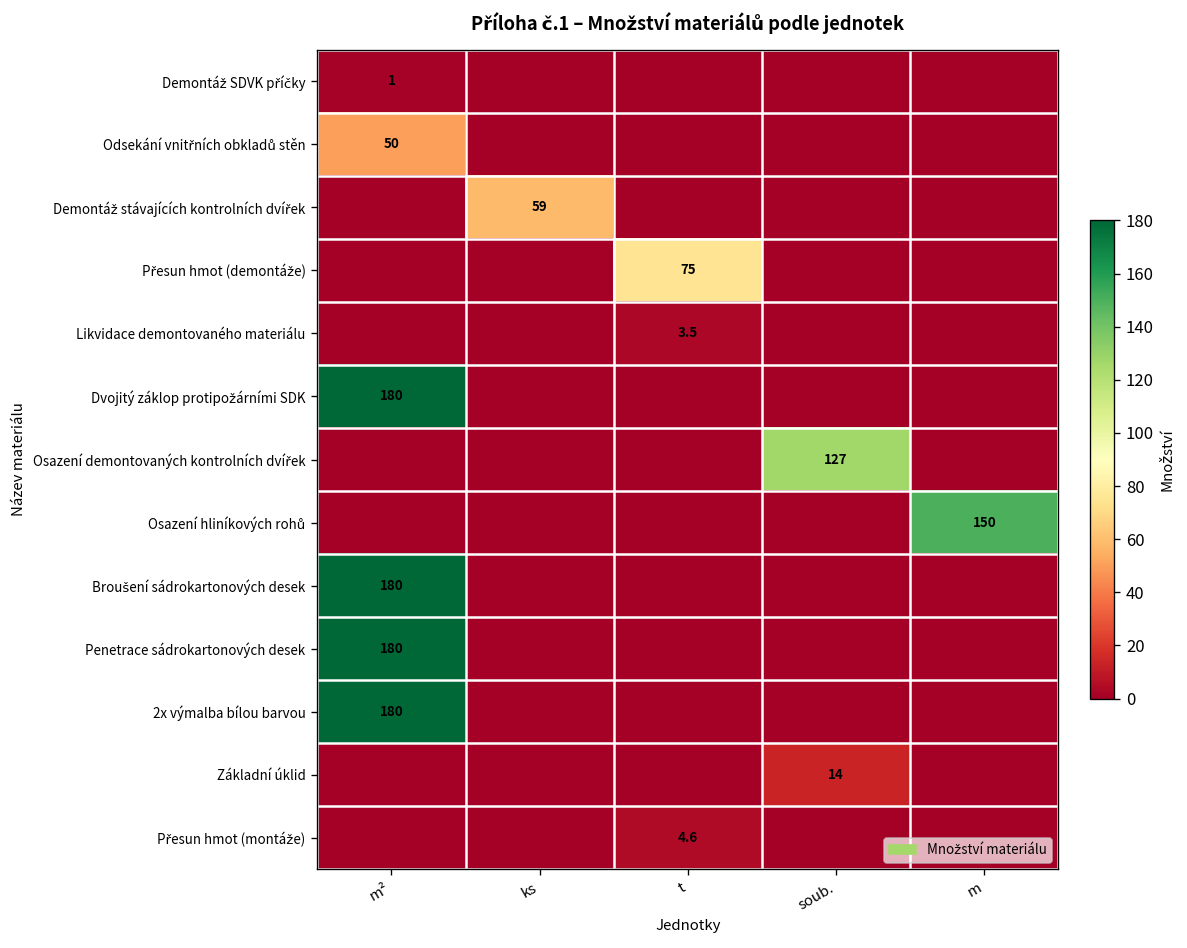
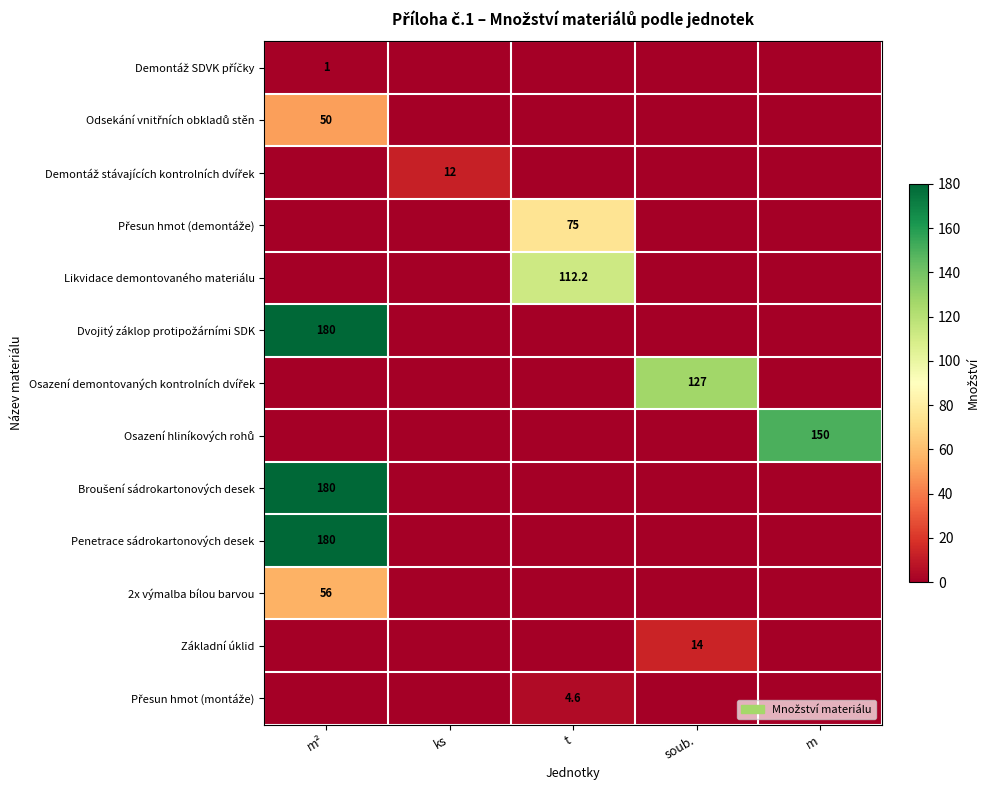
Demontáž stávajících kontrolních dvířek, ks: 59 -> 12
Likvidace demontovaného materiálu, t: 3.5 -> 112.2
2x výmalba bílou barvou, m²: 180 -> 56
